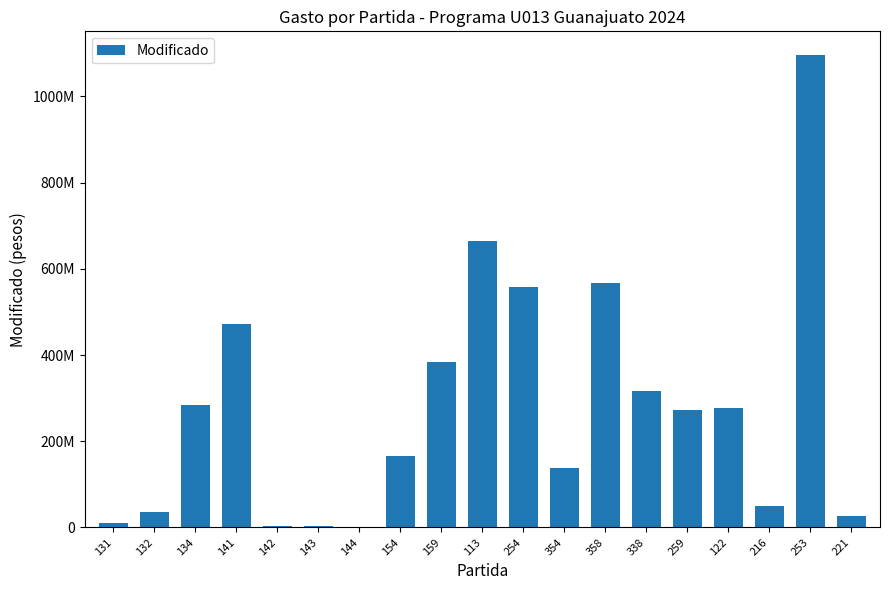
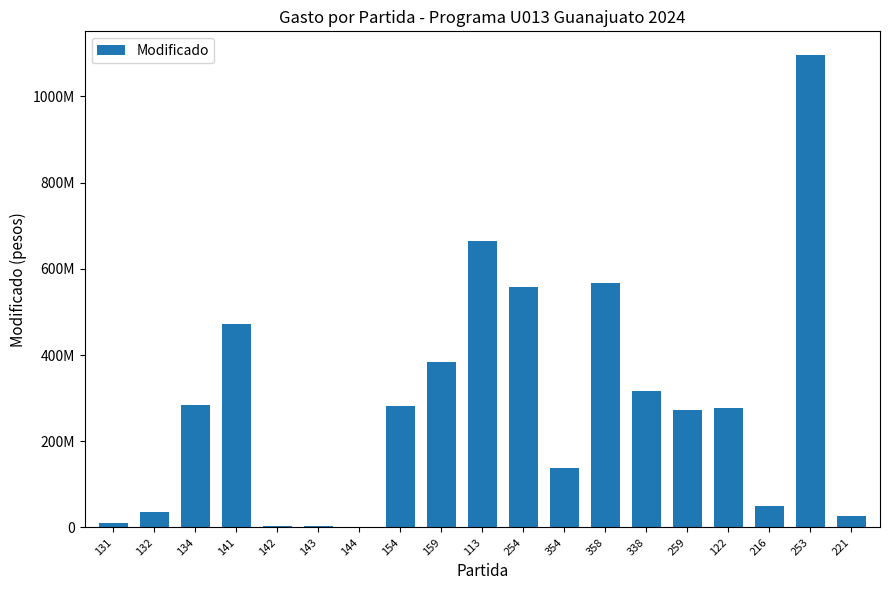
154: 170000000 -> 280000000
